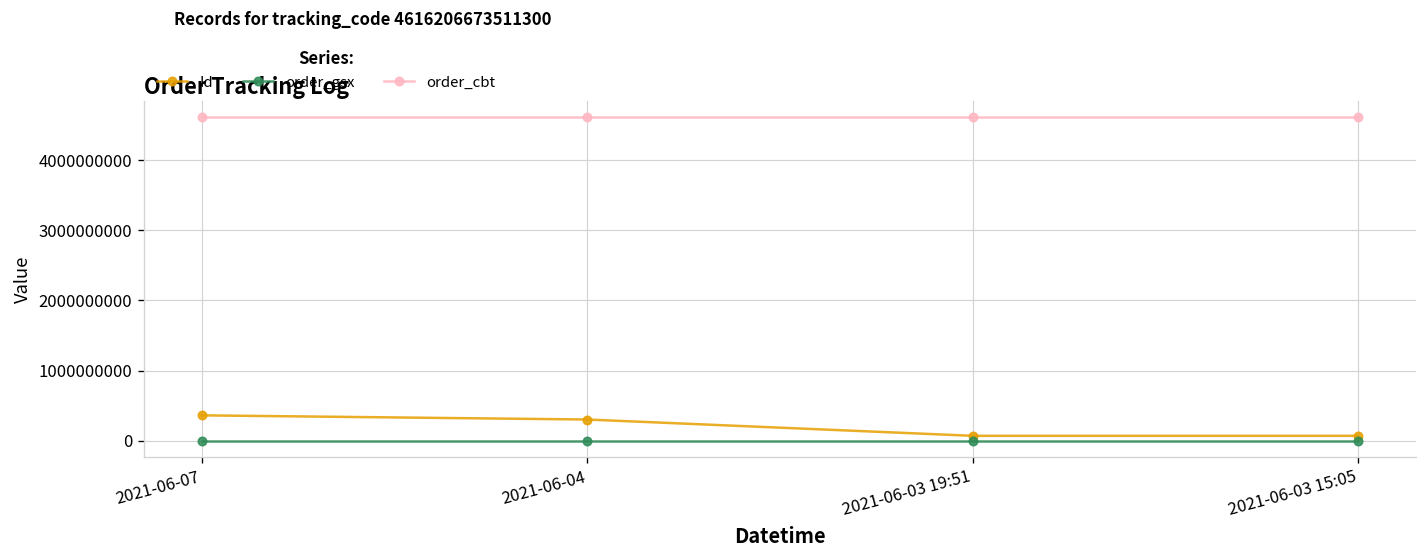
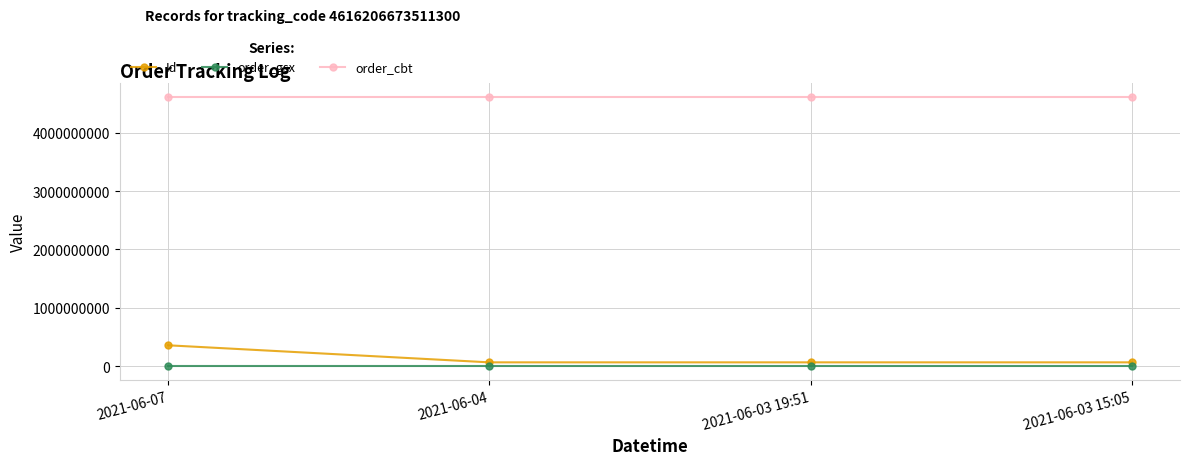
Id, 2021-06-04: 300000000 -> 100000000
